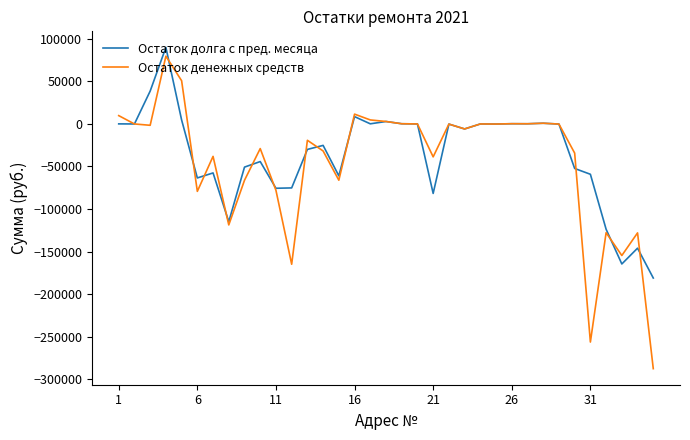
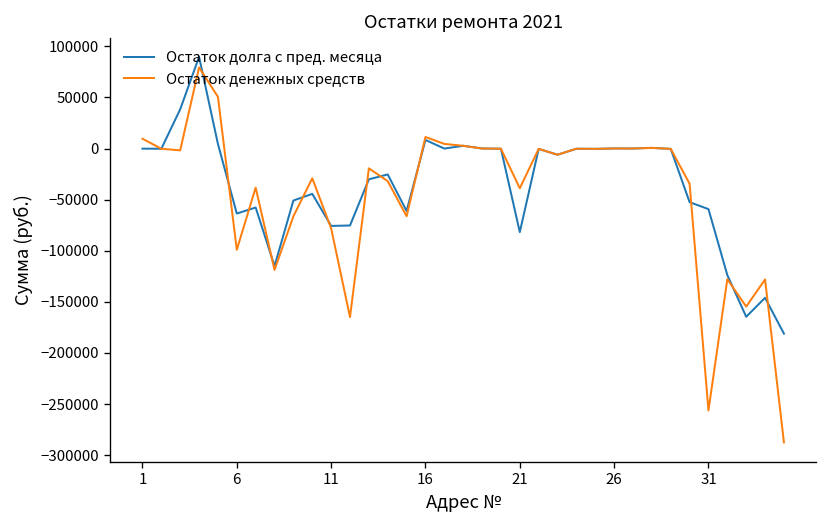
Остаток денежных средств, 6: -80000 -> -100000
